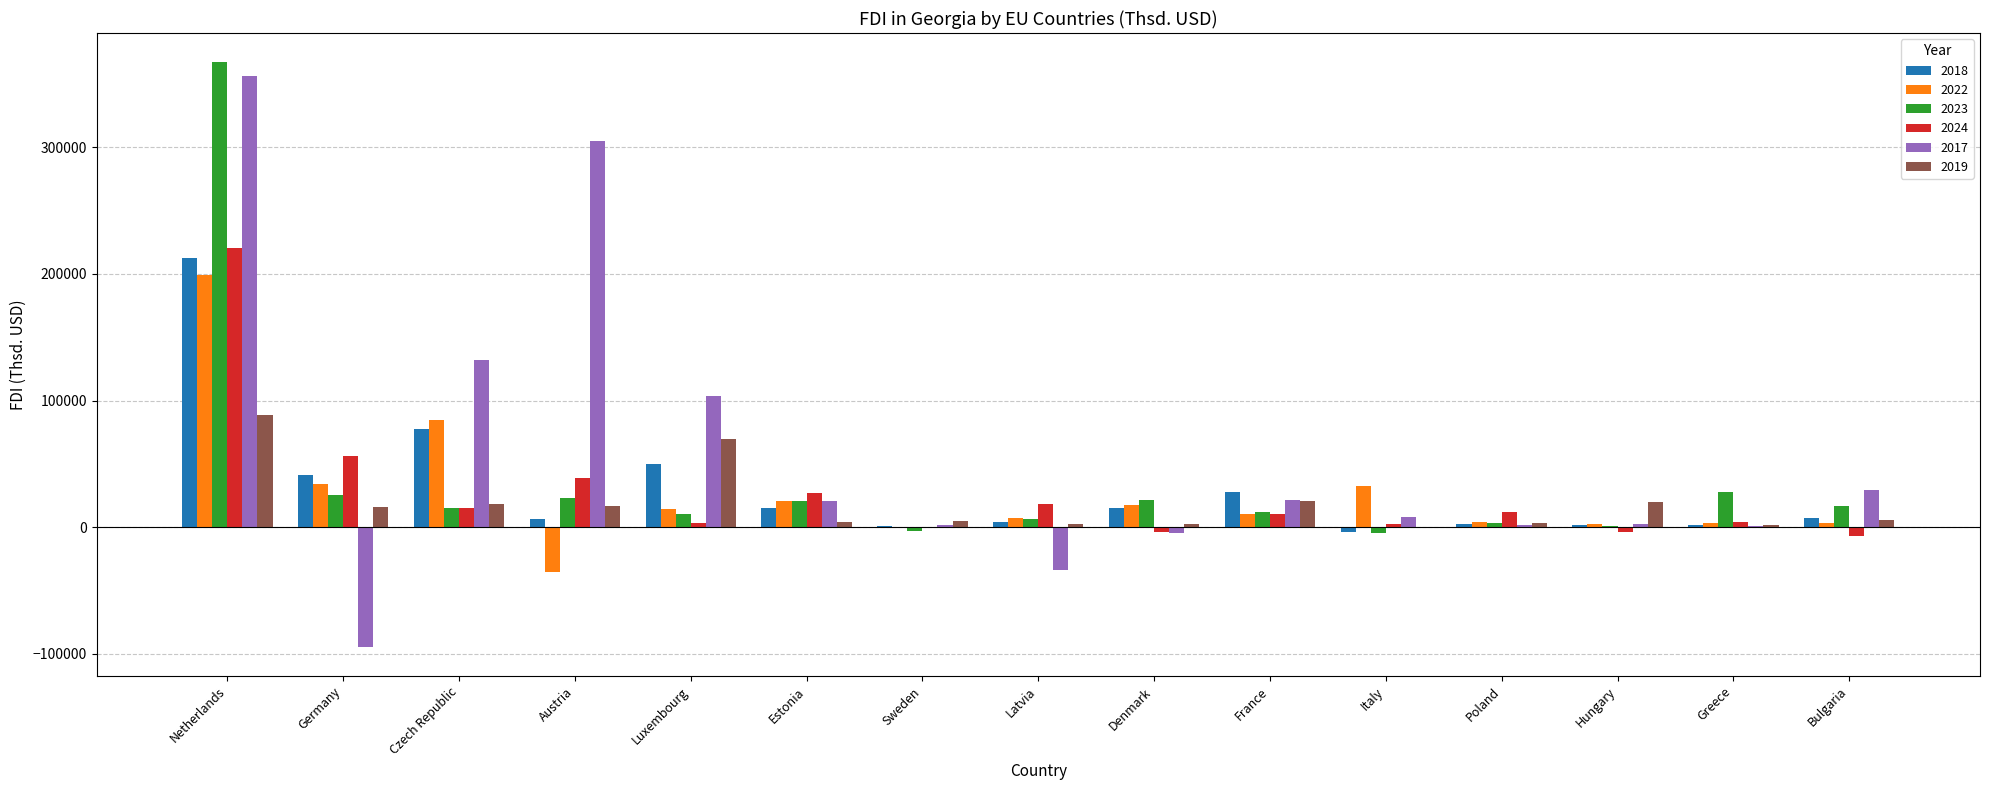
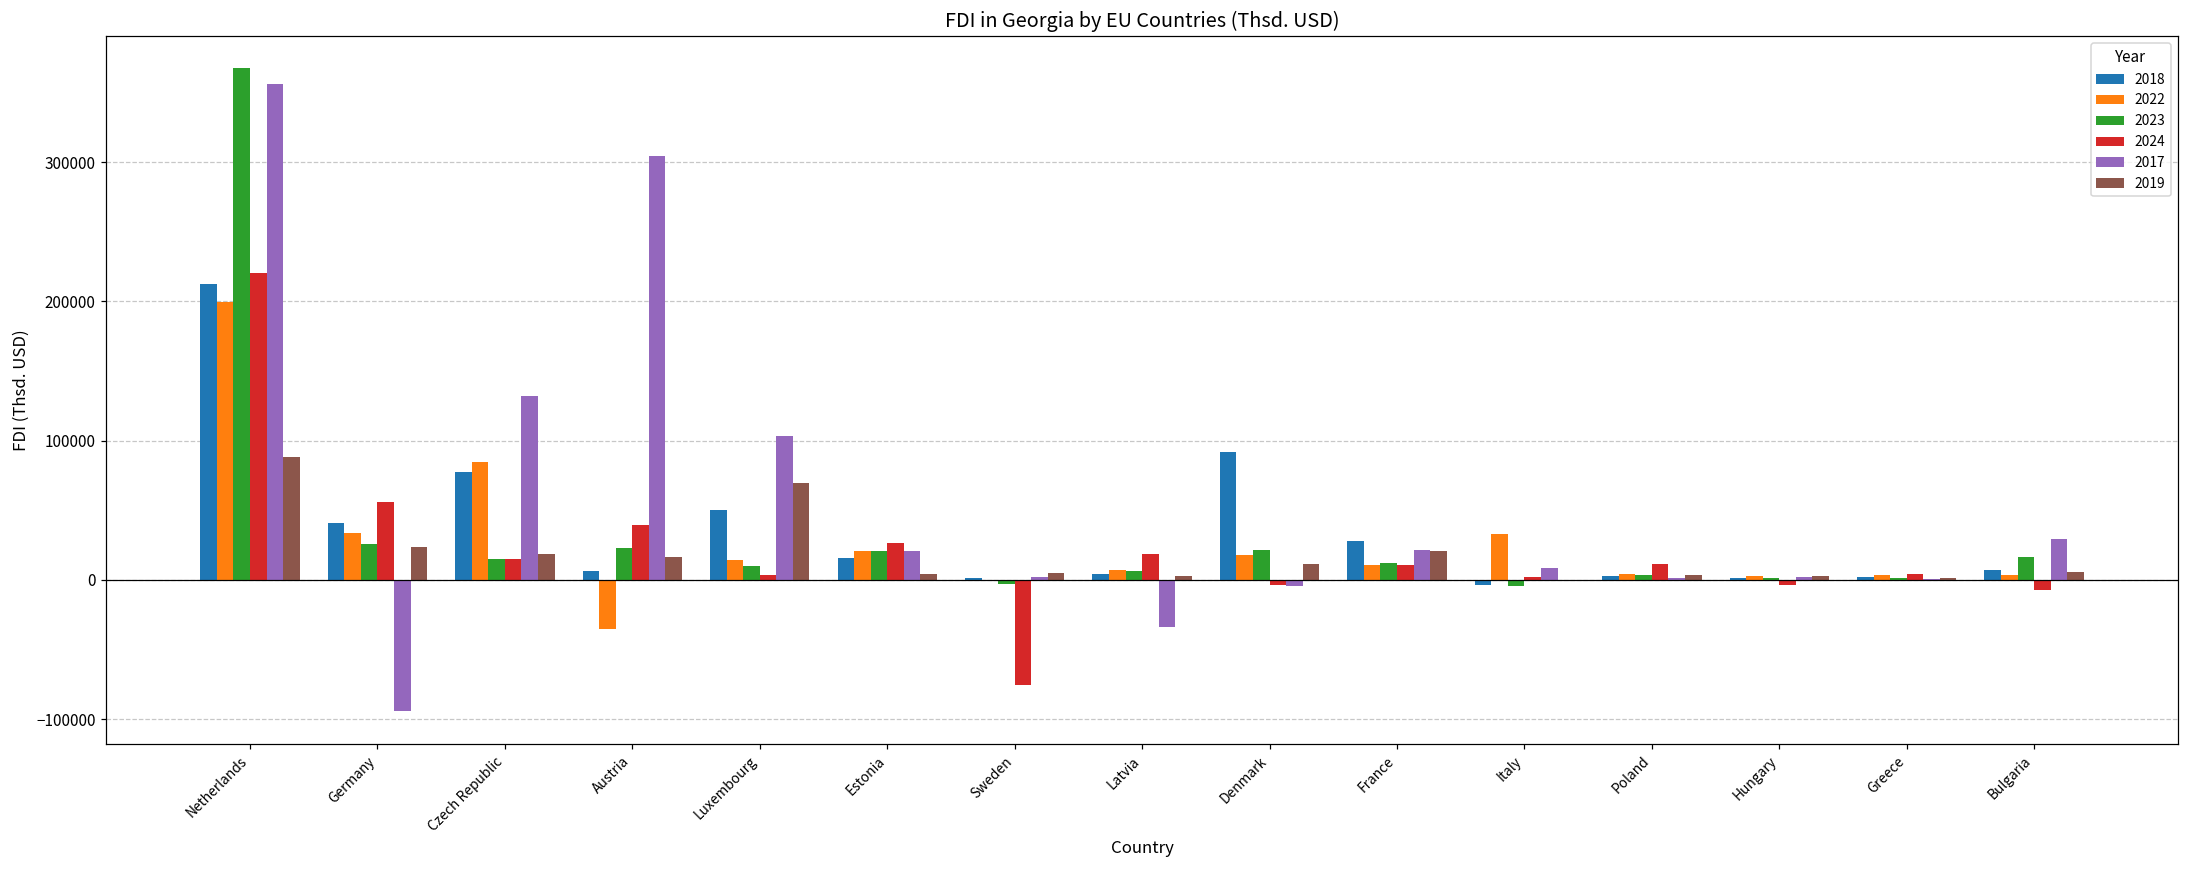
2019, Germany: 16000 -> 24000
2024, Sweden: 0 -> -75000
2018, Denmark: 15000 -> 92000
2019, Denmark: 3000 -> 11000
2019, Hungary: 20000 -> 3000
2023, Greece: 28000 -> 1000
